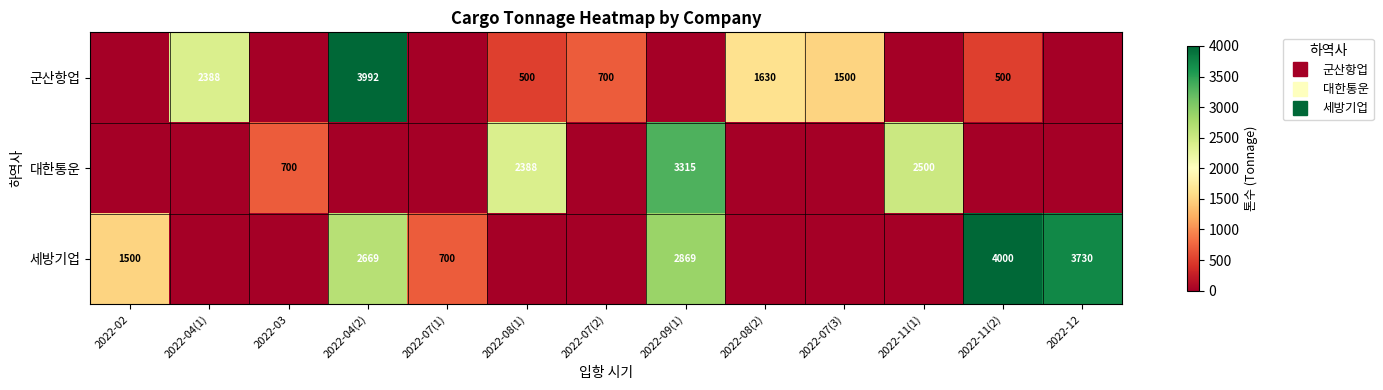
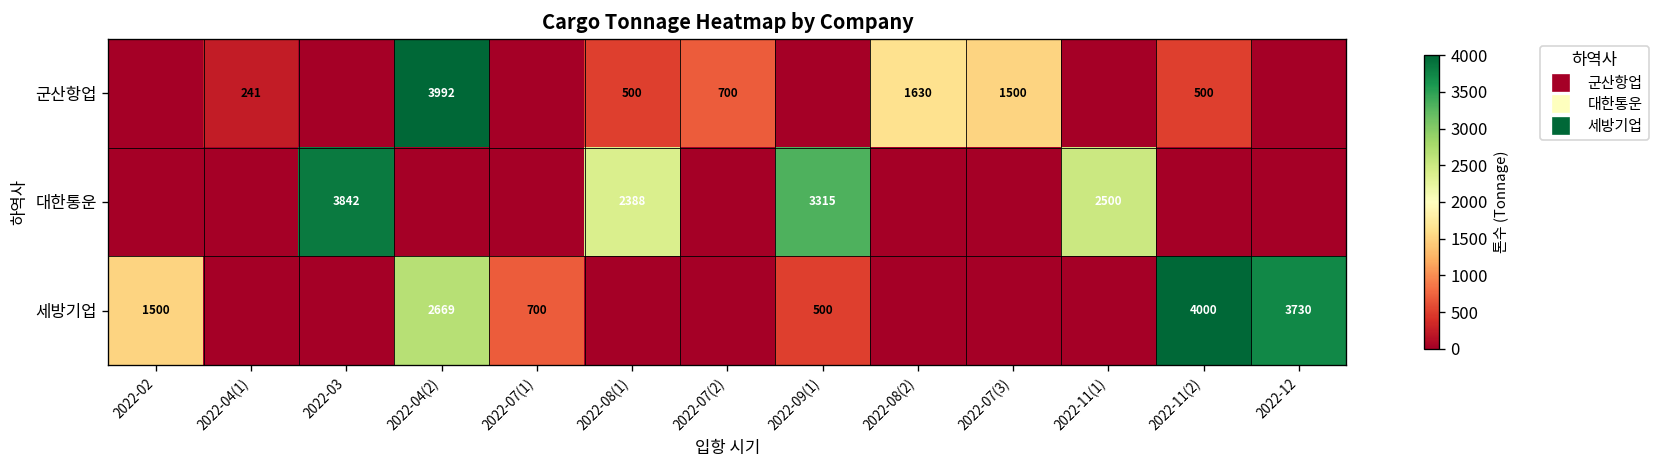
군산항업, 2022-04(1): 2388 -> 241
대한통운, 2022-03: 700 -> 3842
세방기업, 2022-09(1): 2869 -> 500
